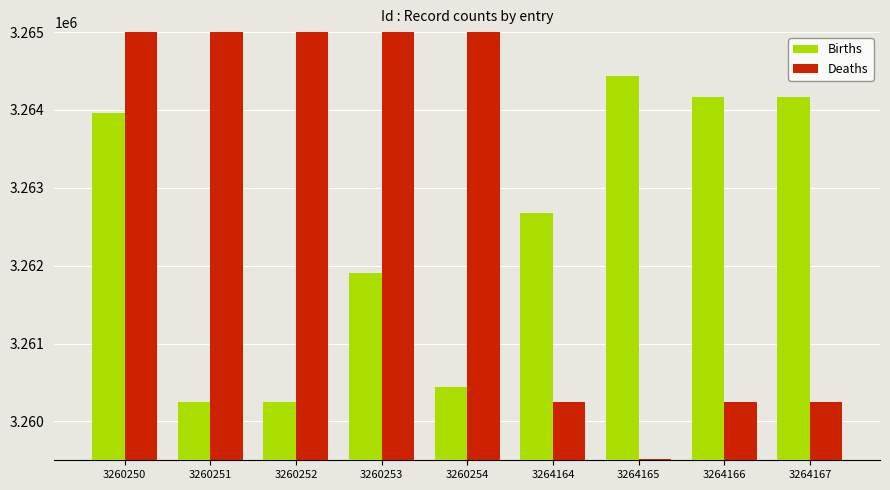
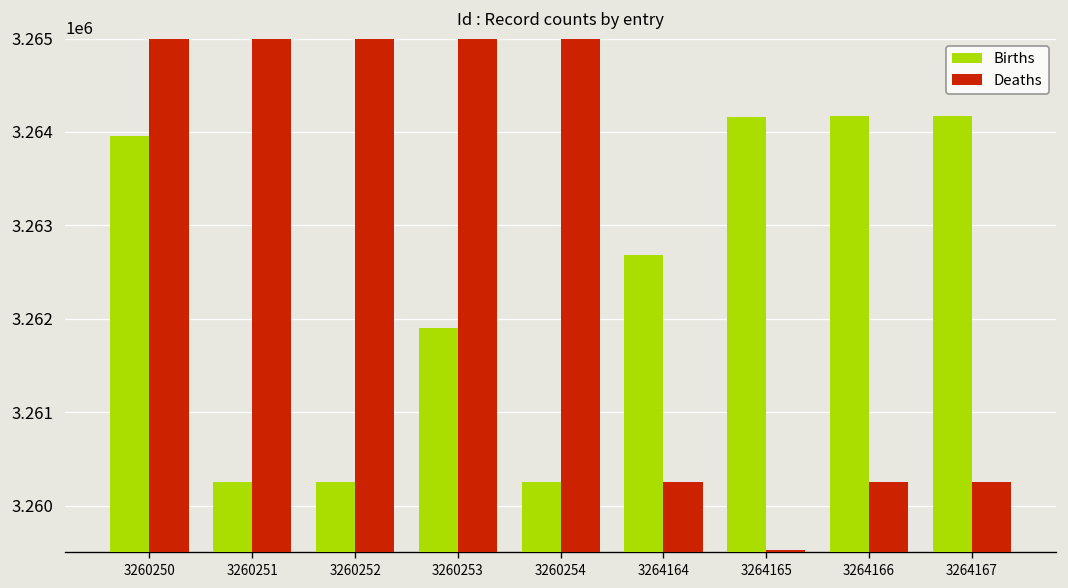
Births, 3260254: 3260400 -> 3260300
Births, 3264165: 3264400 -> 3264200
